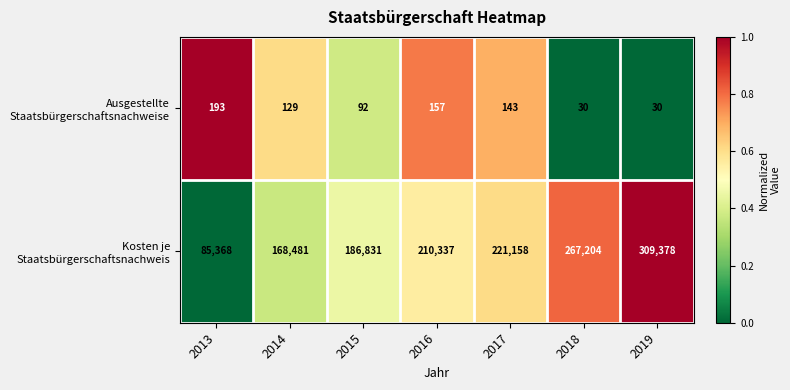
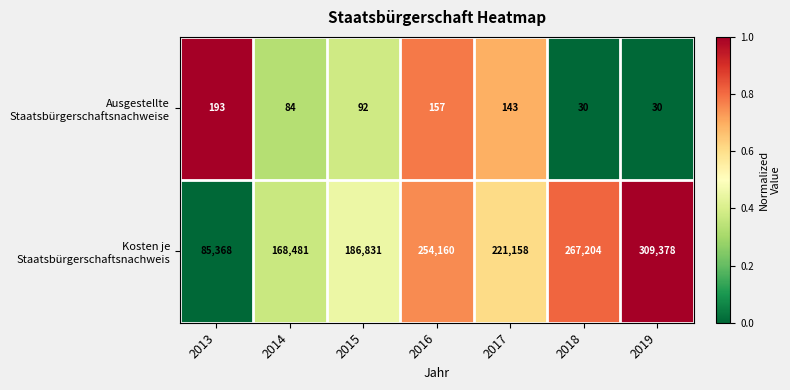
Ausgestellte Staatsbürgerschaftsnachweise, 2014: 129 -> 84
Kosten je Staatsbürgerschaftsnachweis, 2016: 210,337 -> 254,160
